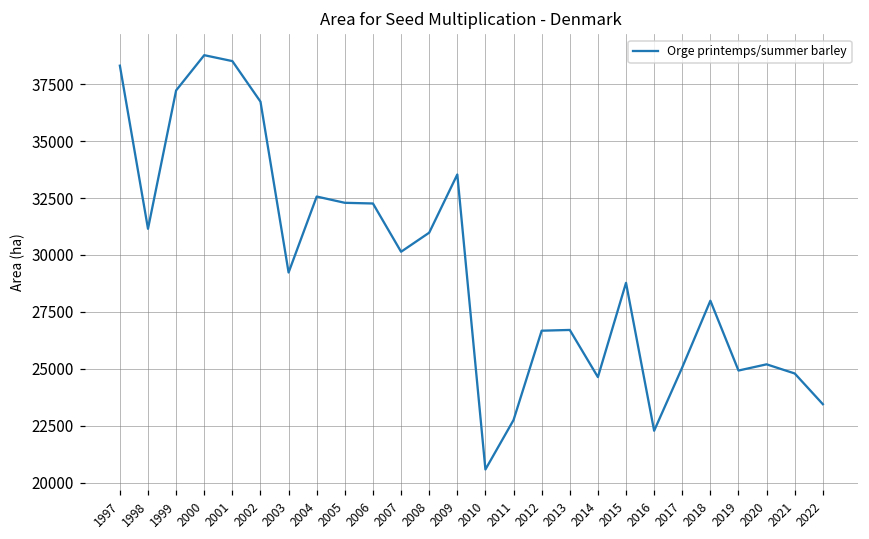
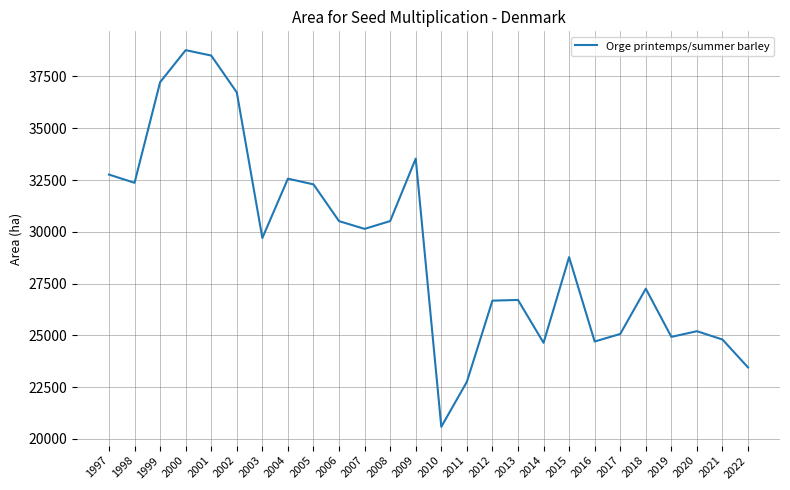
1997: 38300 -> 32800
1998: 31200 -> 32400
2003: 29200 -> 29700
2006: 32300 -> 30500
2008: 31000 -> 30500
2016: 22300 -> 24700
2018: 28000 -> 27300
